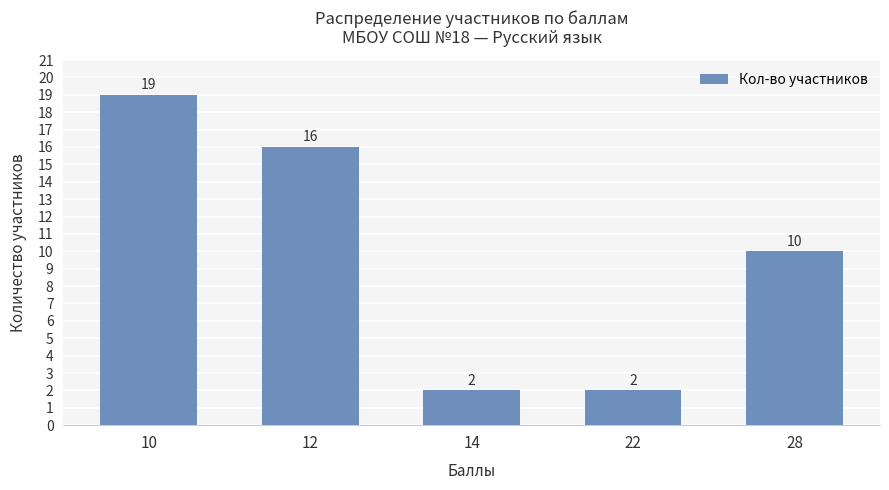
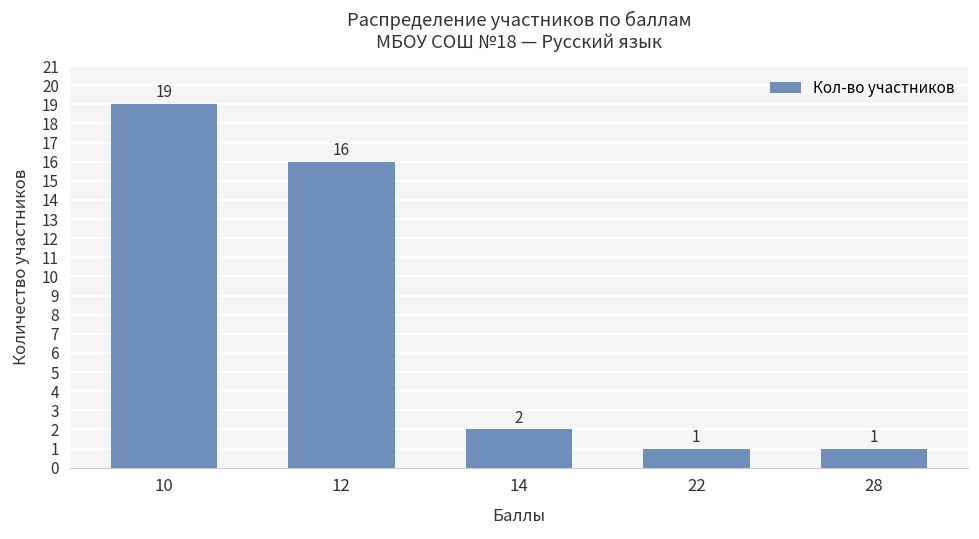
22: 2 -> 1
28: 10 -> 1
